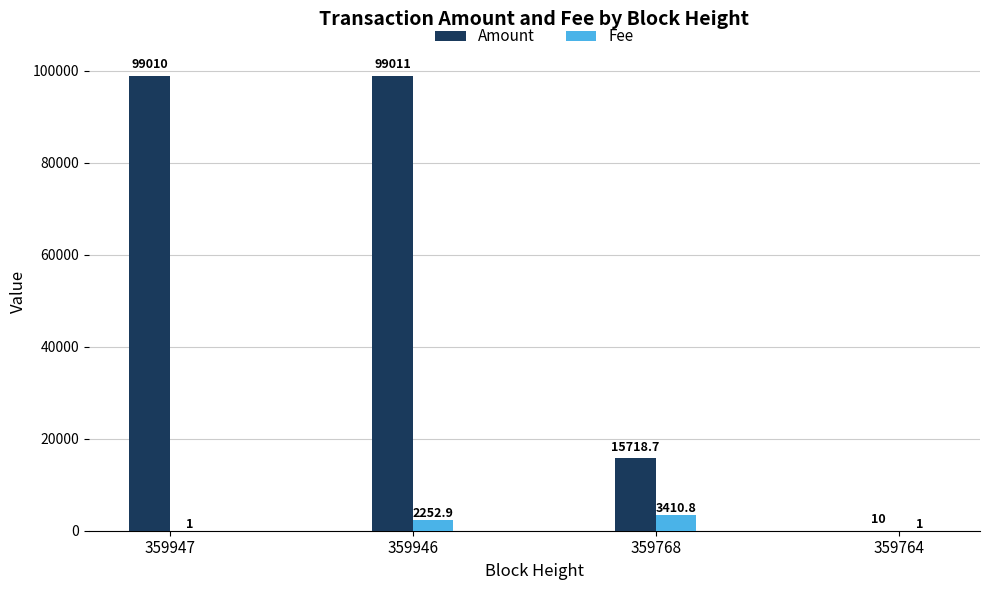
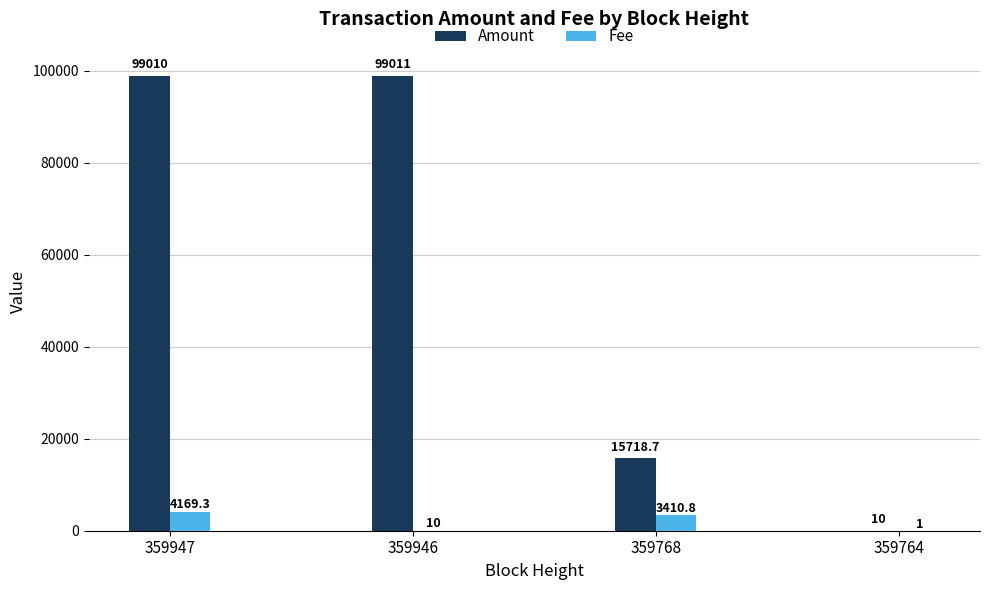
Fee, 359947: 1 -> 4169.3
Fee, 359946: 2252.9 -> 10
